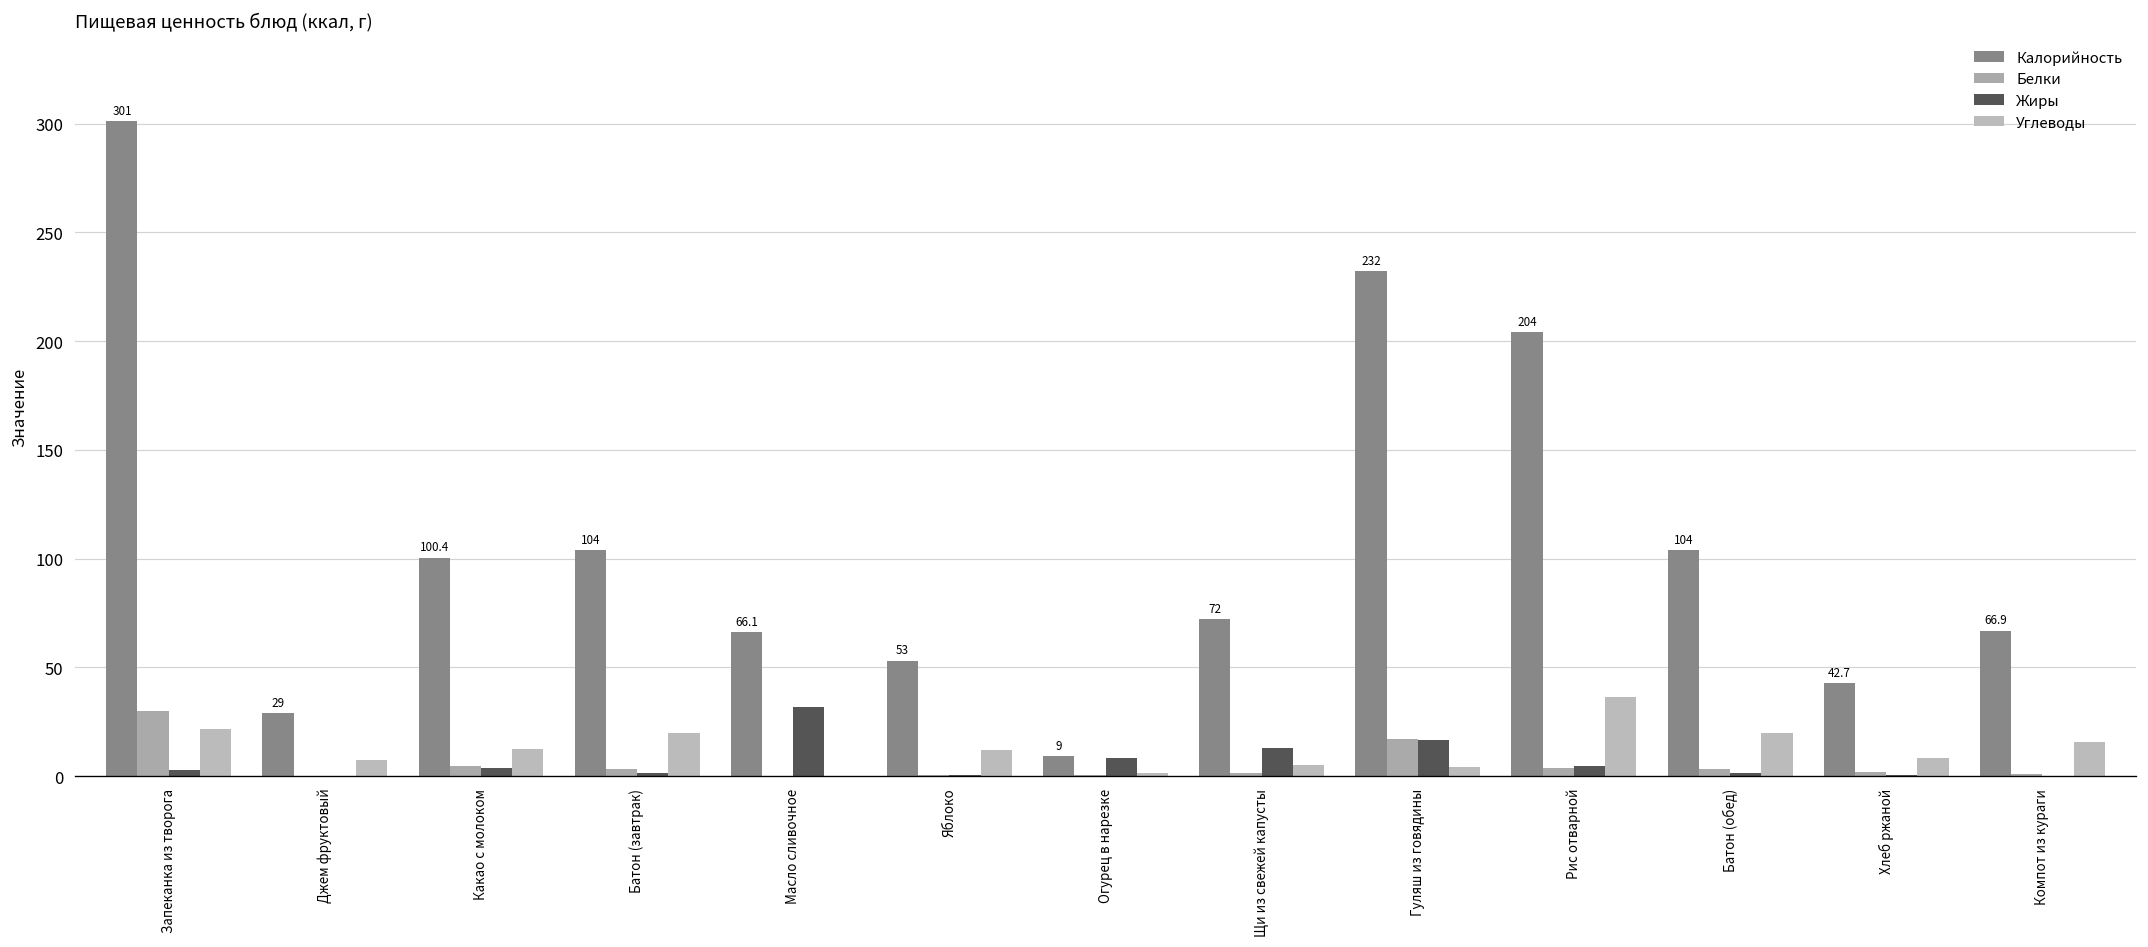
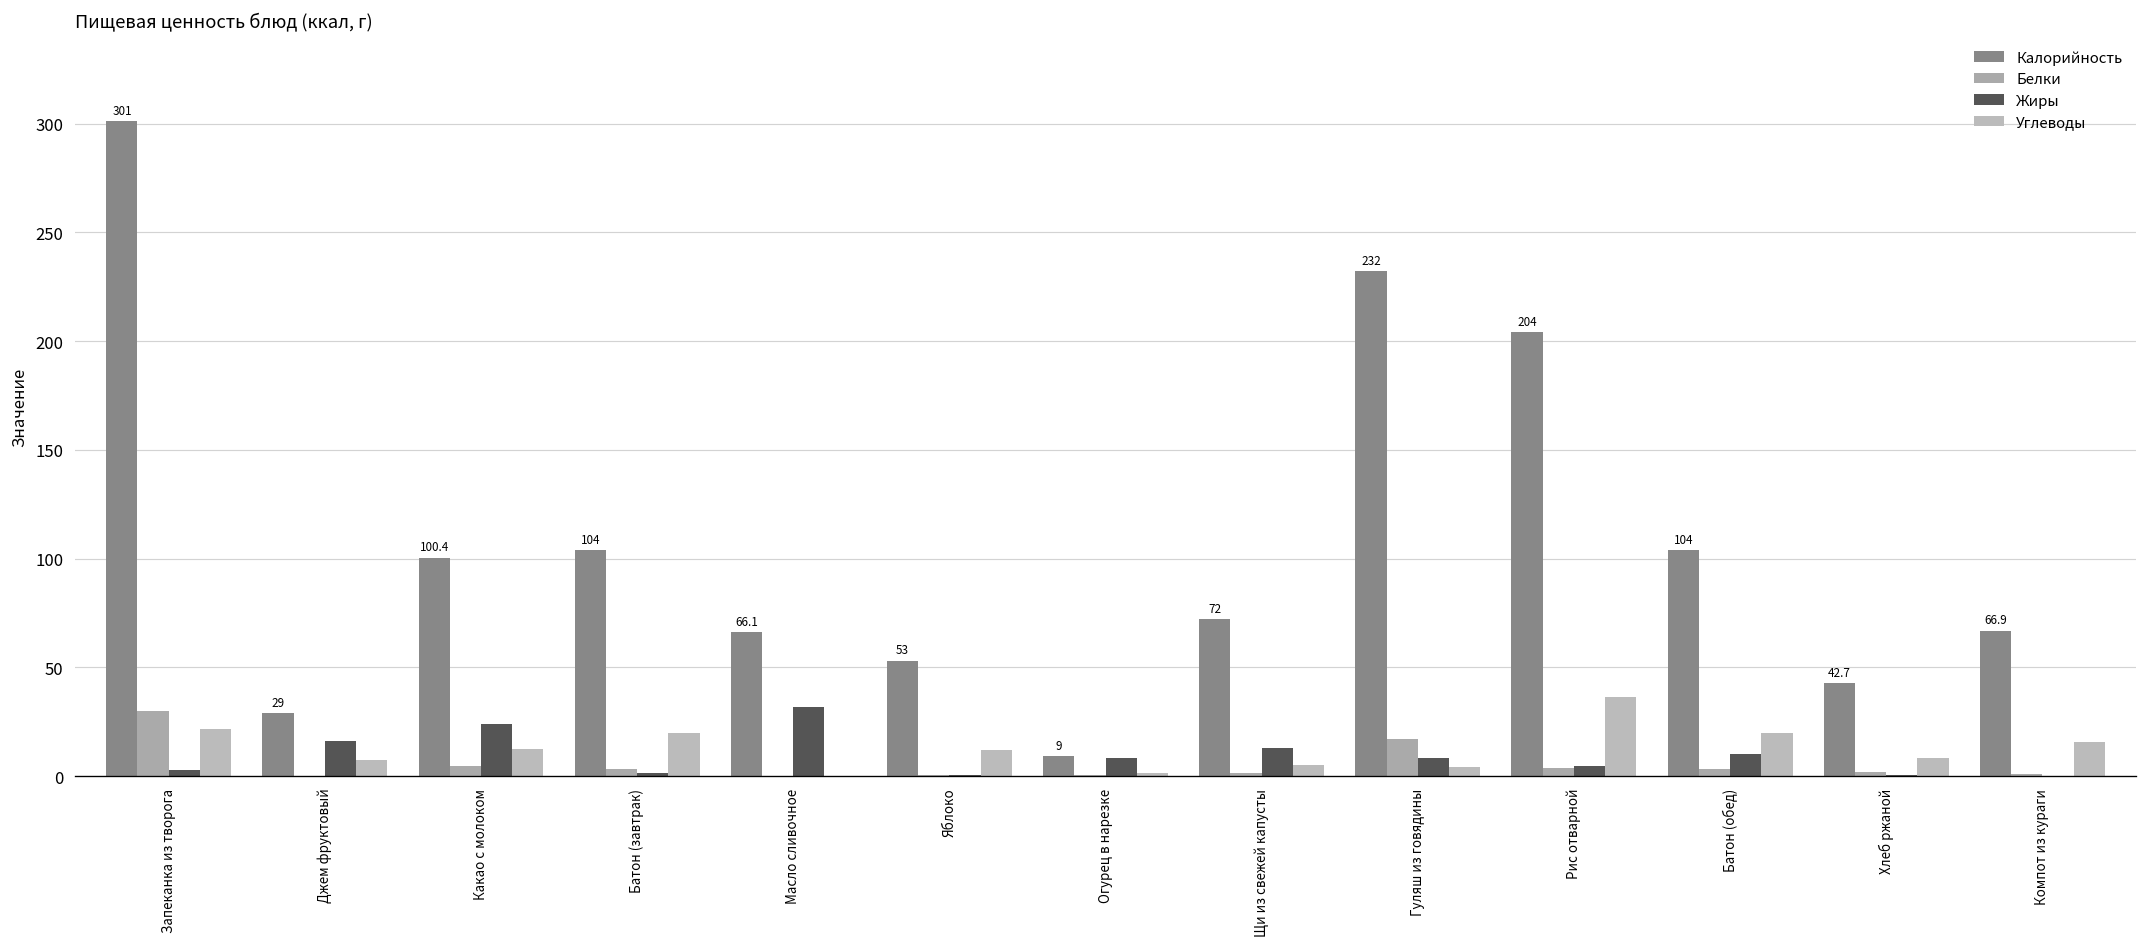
Жиры, Джем фруктовый: 0 -> 16
Жиры, Какао с молоком: 4 -> 24
Жиры, Гуляш из говядины: 16 -> 8
Жиры, Батон (обед): 1 -> 10
